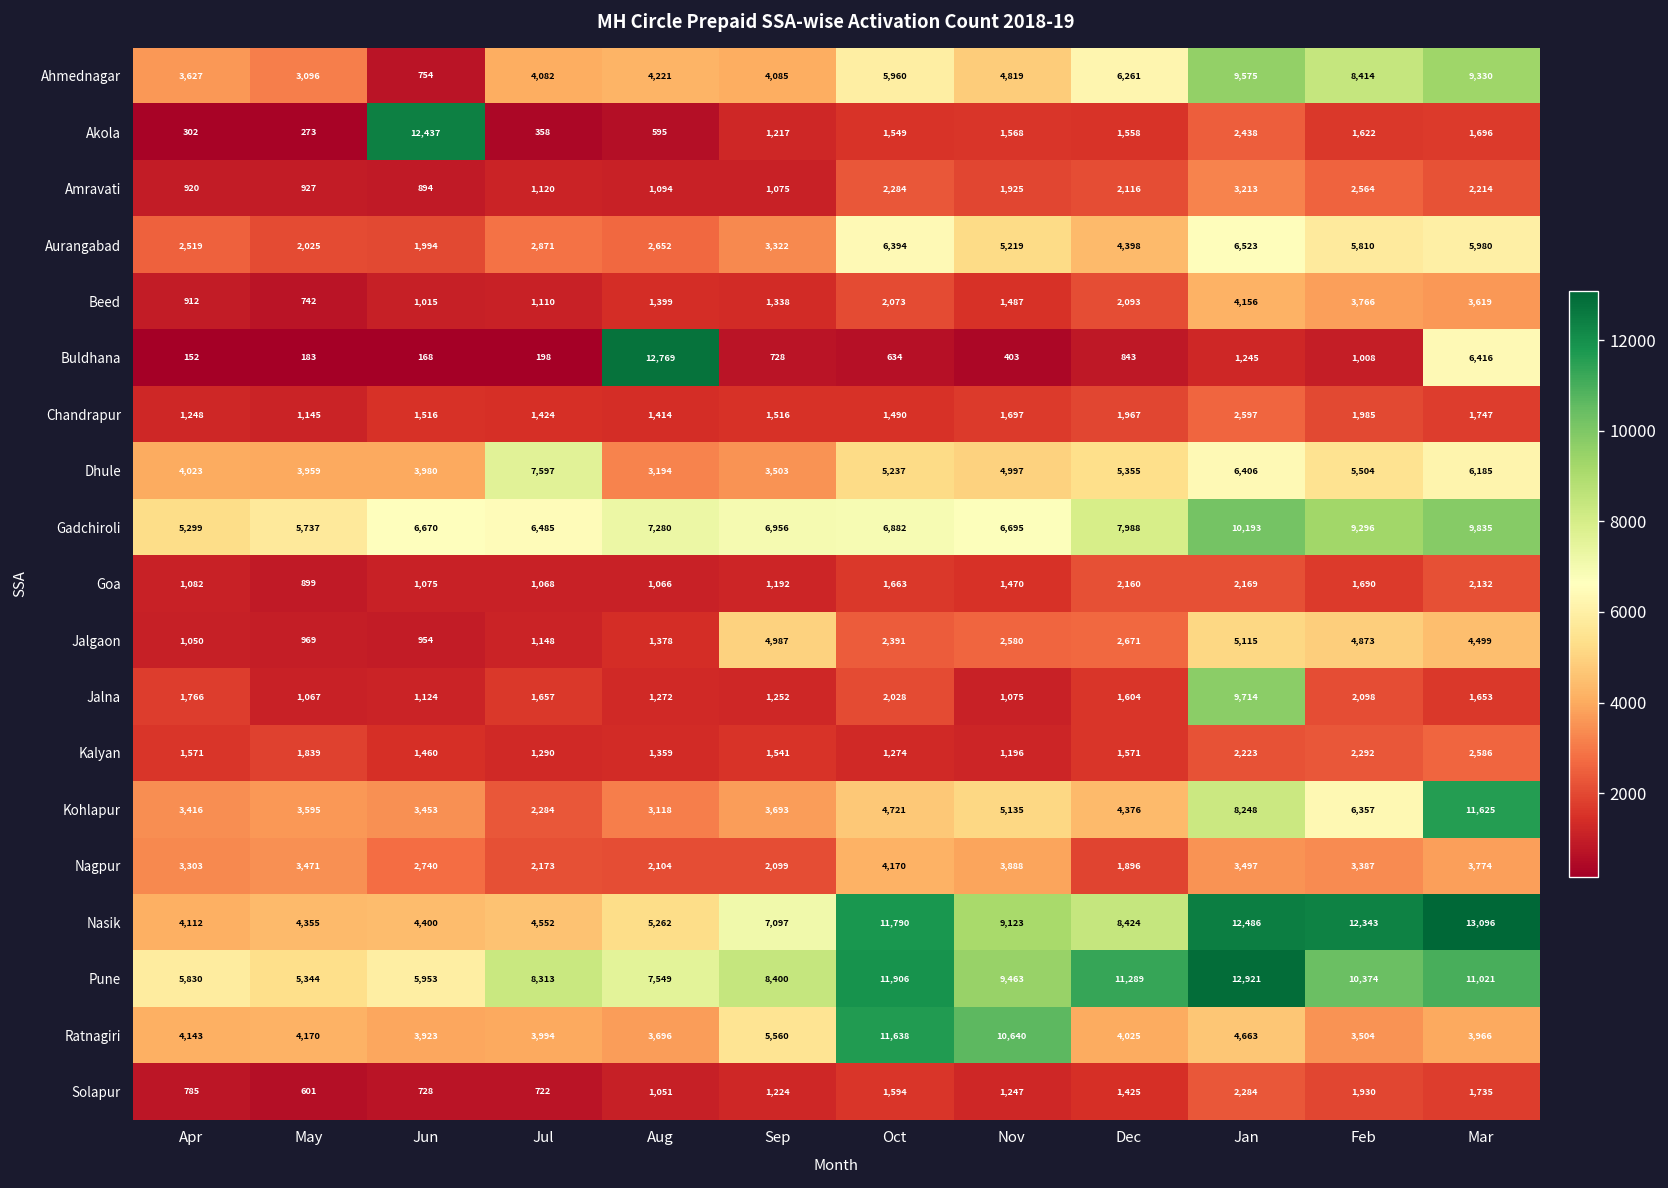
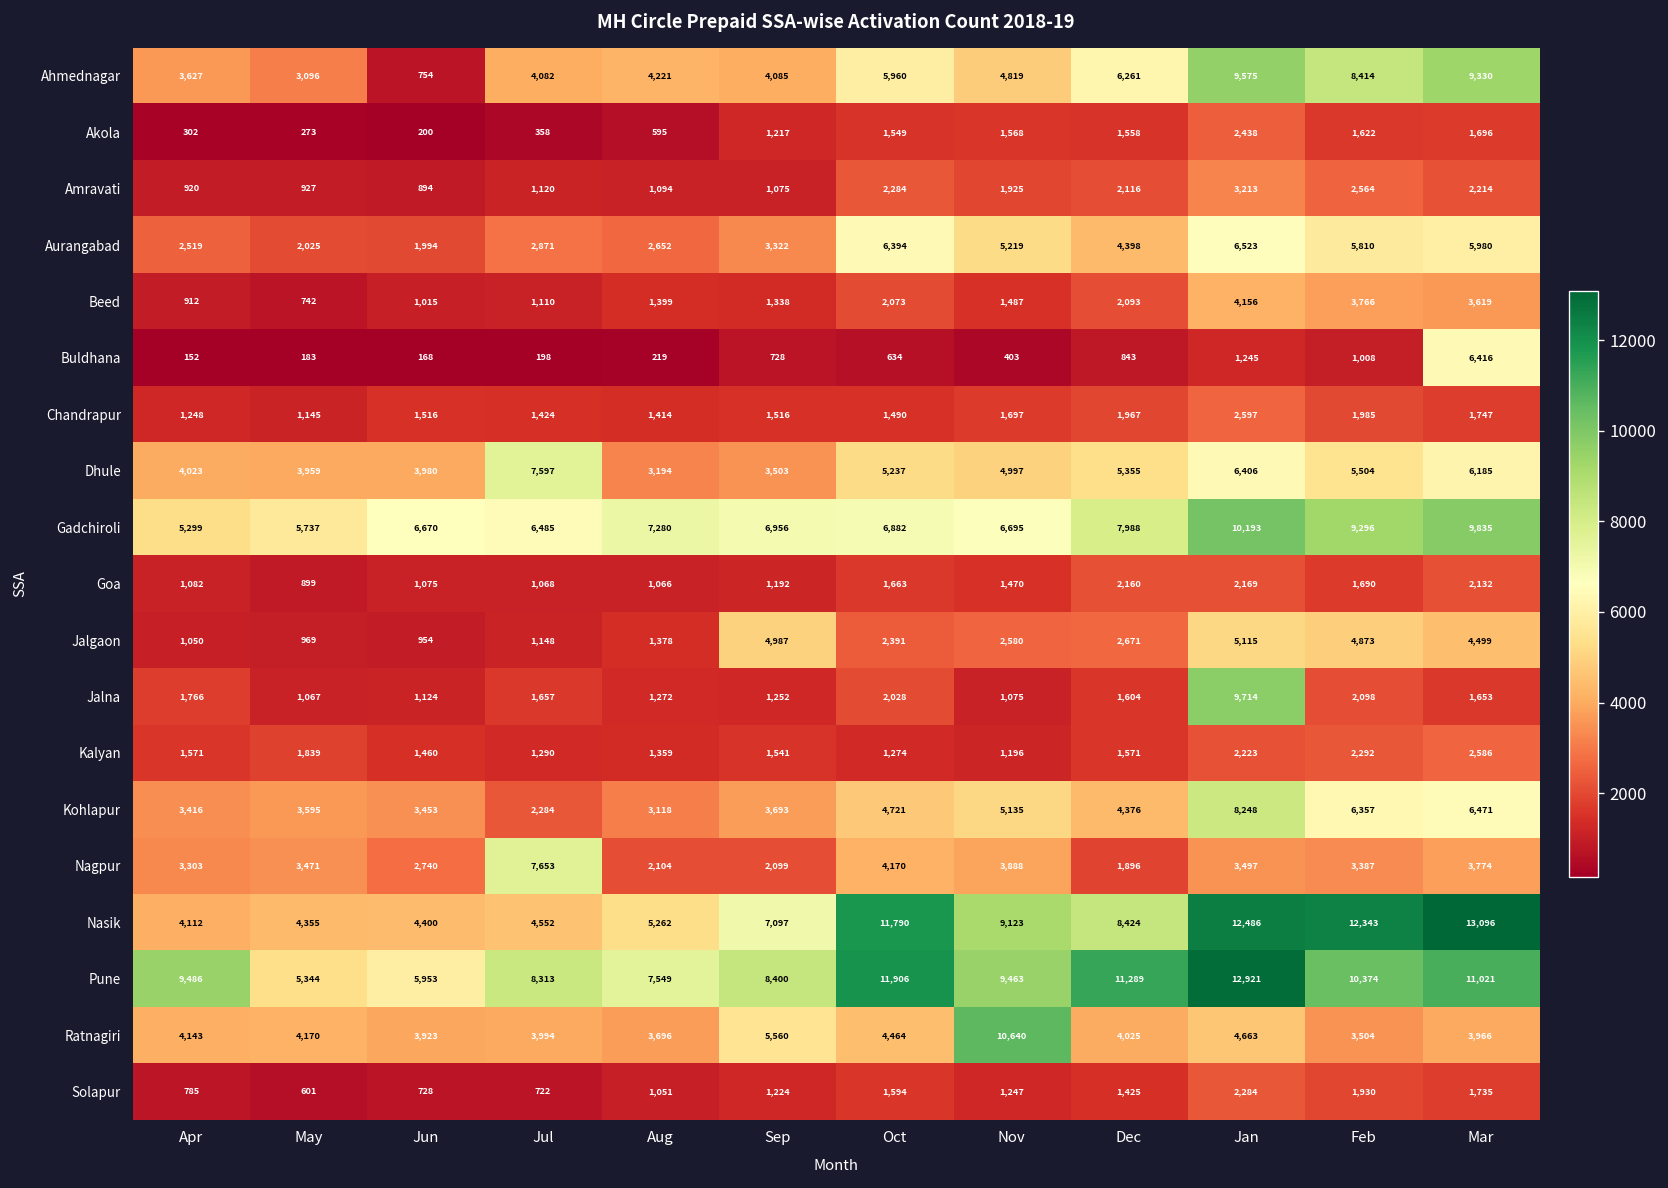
Akola, Jun: 12,437 -> 200
Buldhana, Aug: 12,769 -> 219
Kohlapur, Mar: 11,625 -> 6,471
Nagpur, Jul: 2,173 -> 7,653
Pune, Apr: 5,830 -> 9,486
Ratnagiri, Oct: 11,638 -> 4,464
